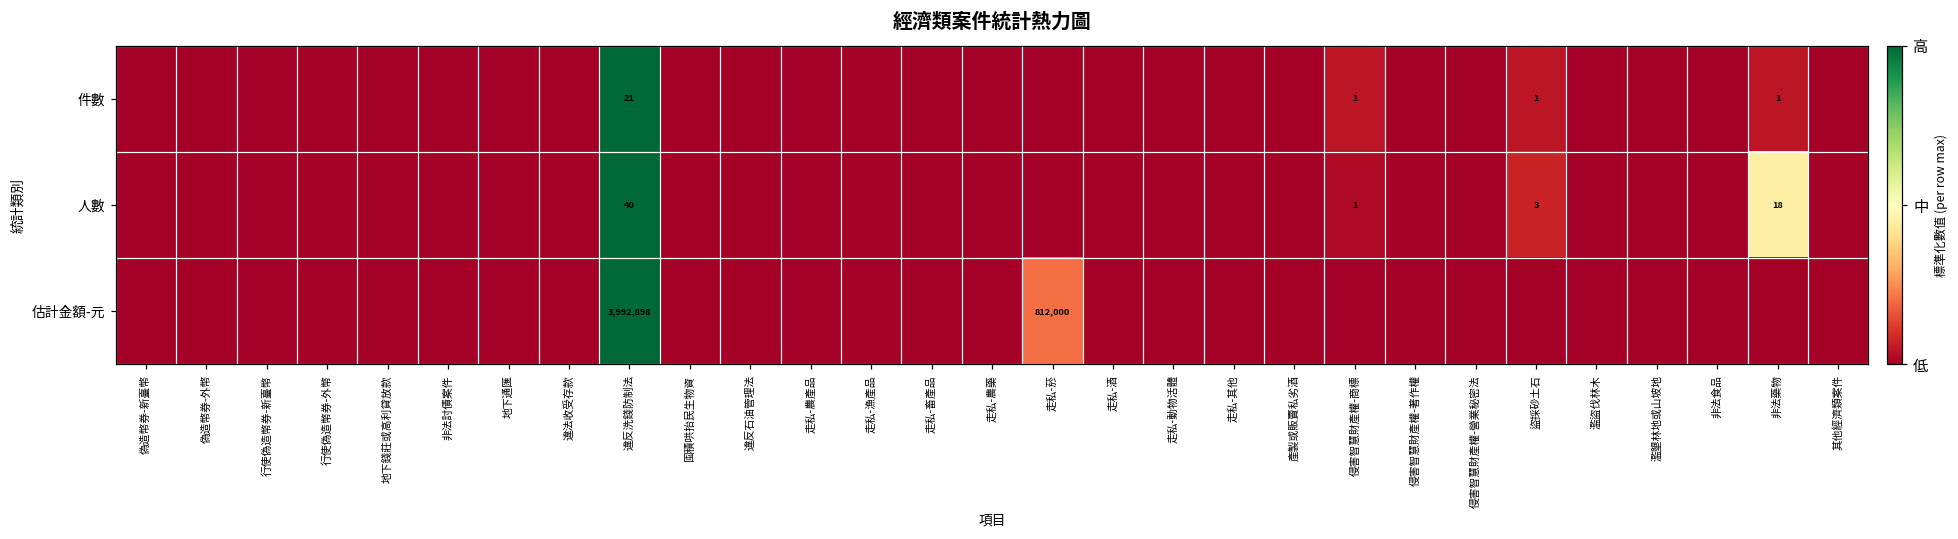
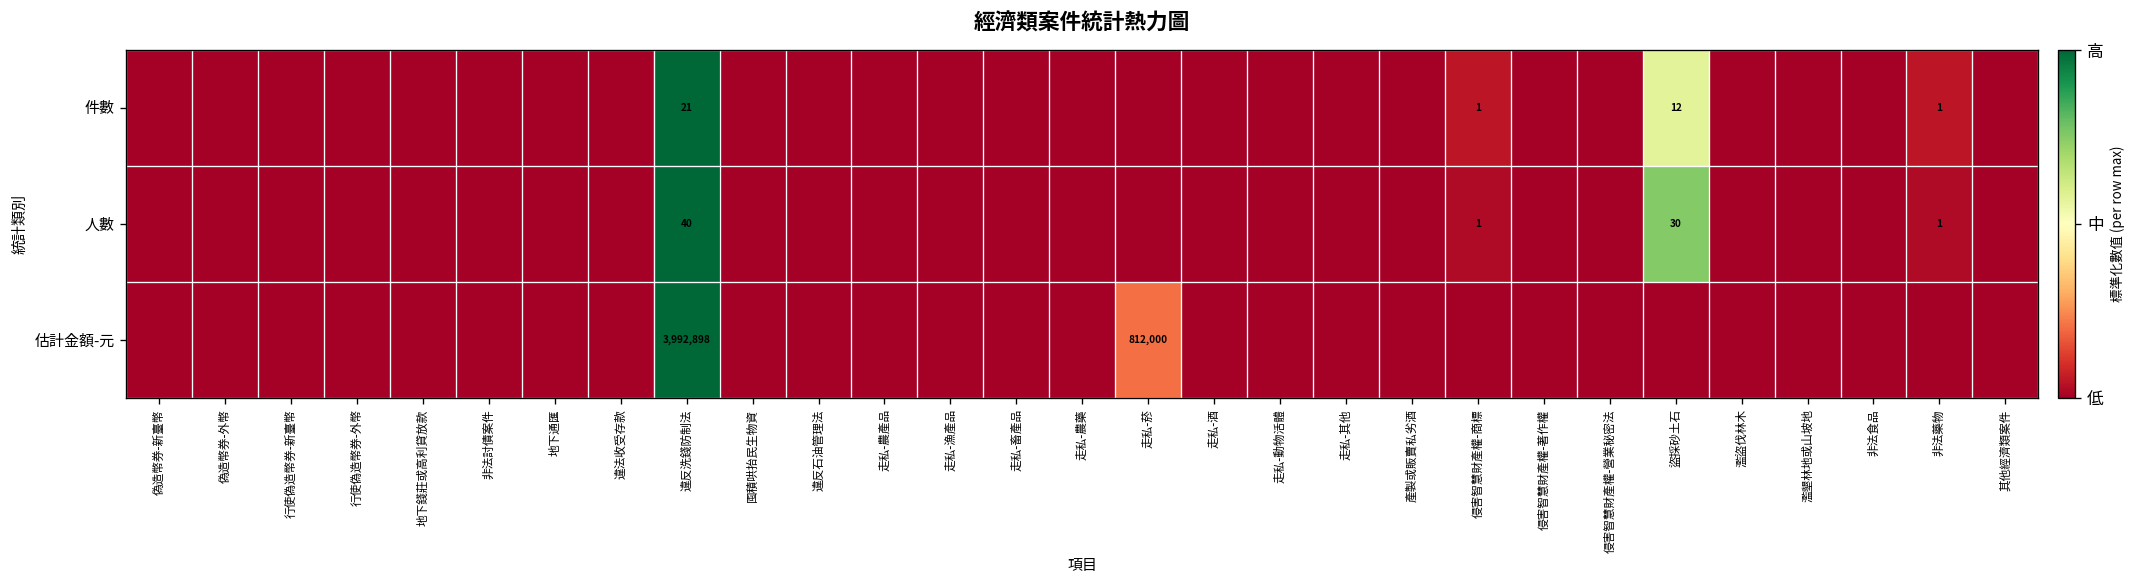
件數, 盜採砂土石: 1 -> 12
人數, 盜採砂土石: 3 -> 30
人數, 非法藥物: 18 -> 1
